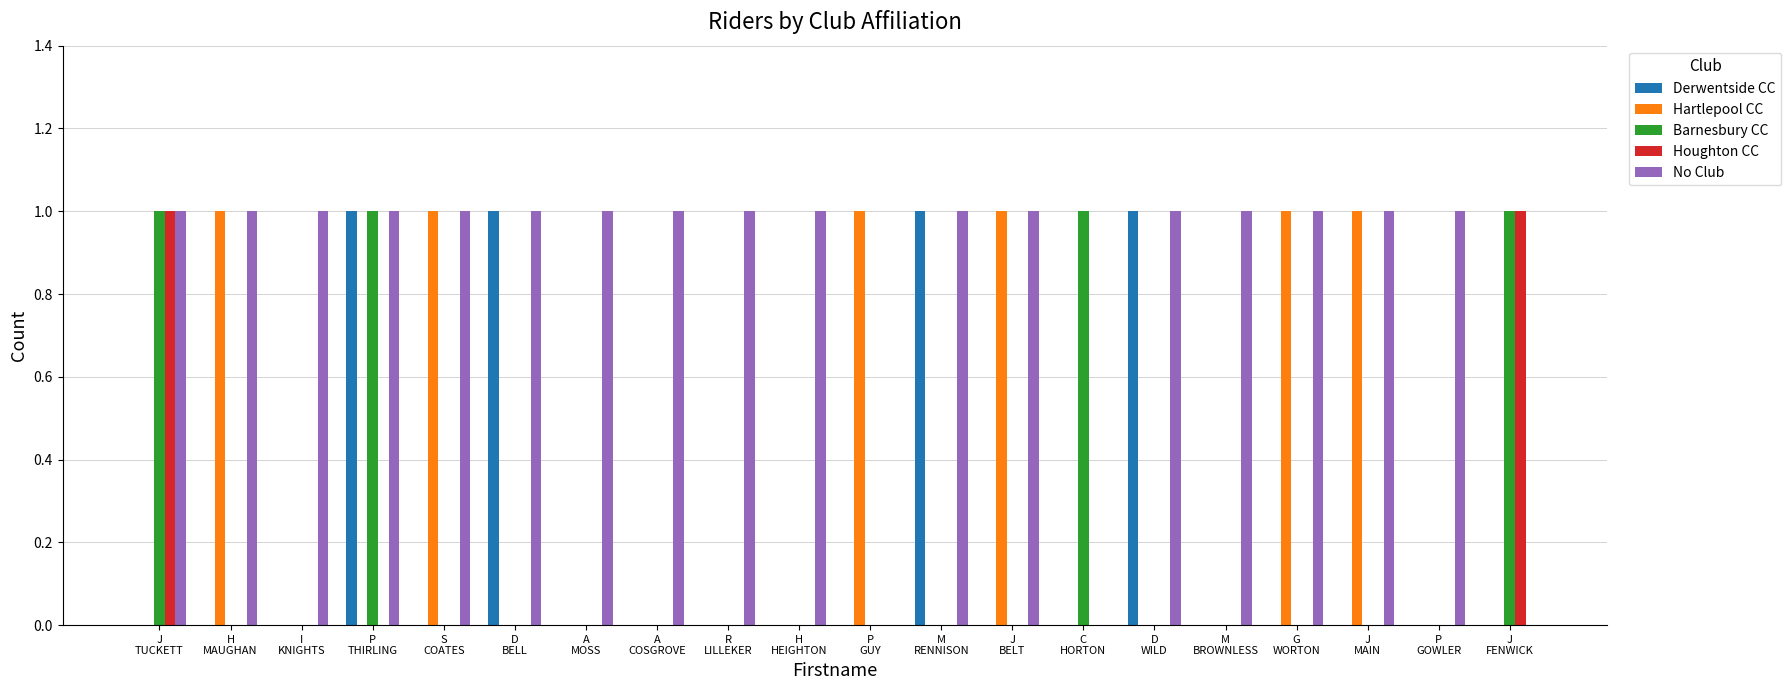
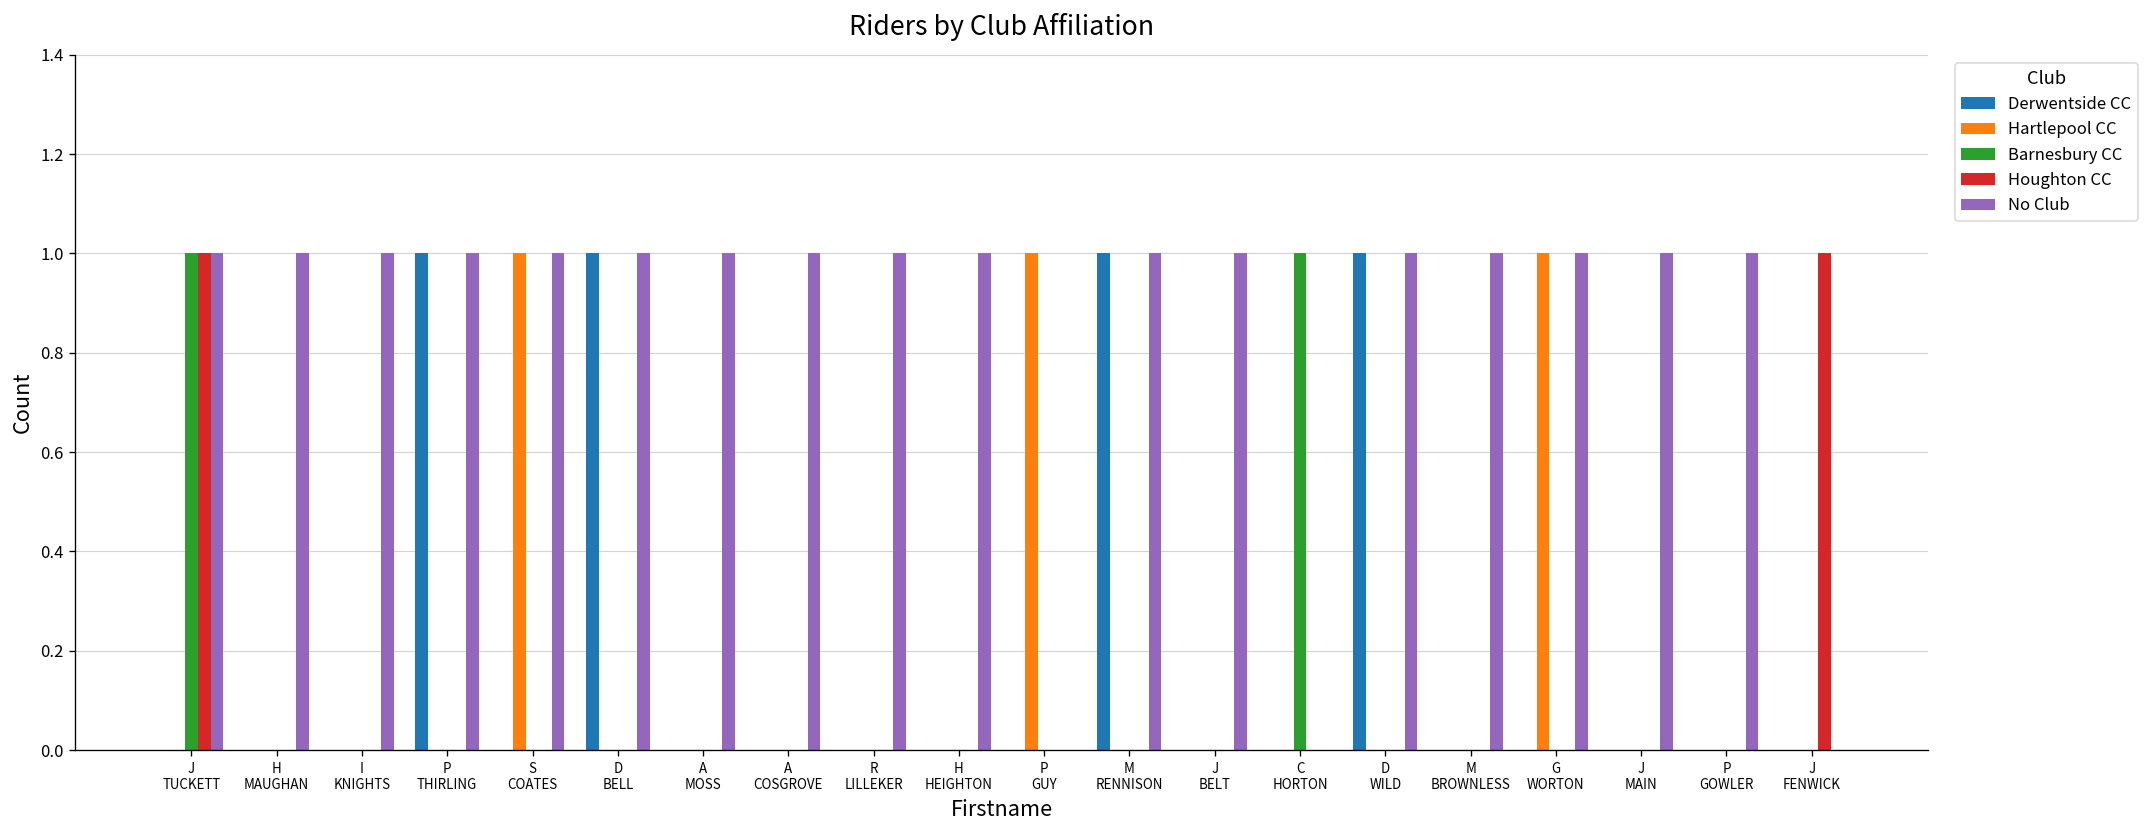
Hartlepool CC, H MAUGHAN: 1 -> 0
Barnesbury CC, P THIRLING: 1 -> 0
Hartlepool CC, J BELT: 1 -> 0
Hartlepool CC, J MAIN: 1 -> 0
Barnesbury CC, J FENWICK: 1 -> 0
